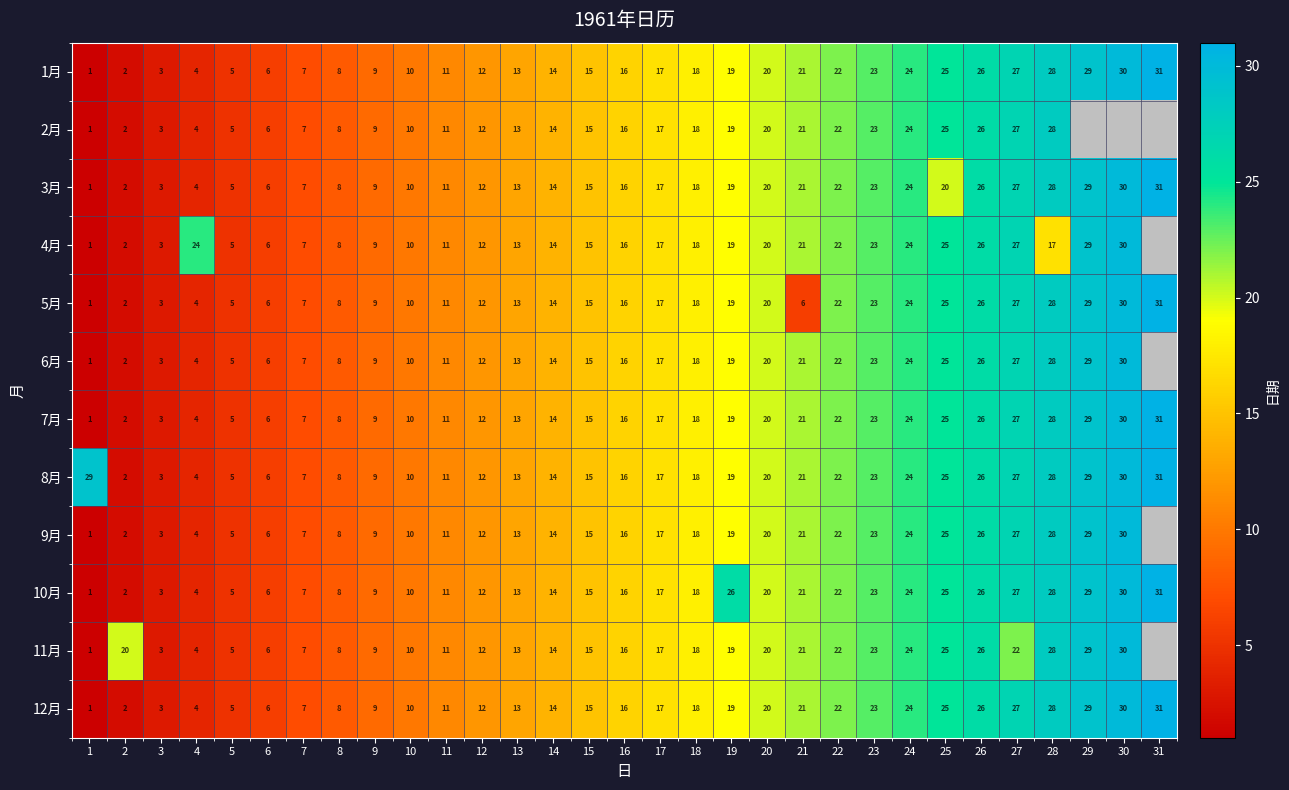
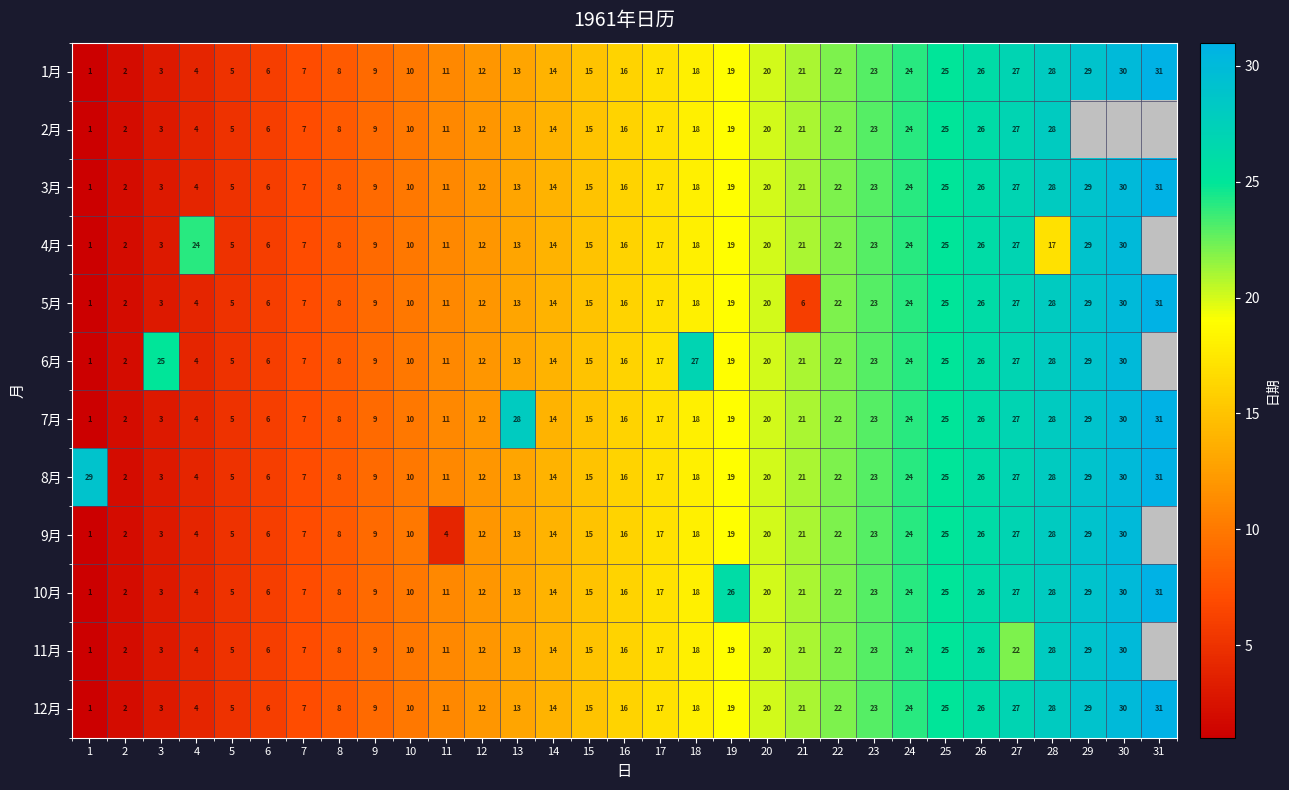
3月, 25: 20 -> 25
6月, 3: 3 -> 25
6月, 18: 18 -> 27
7月, 13: 13 -> 28
9月, 11: 11 -> 4
11月, 2: 20 -> 2
